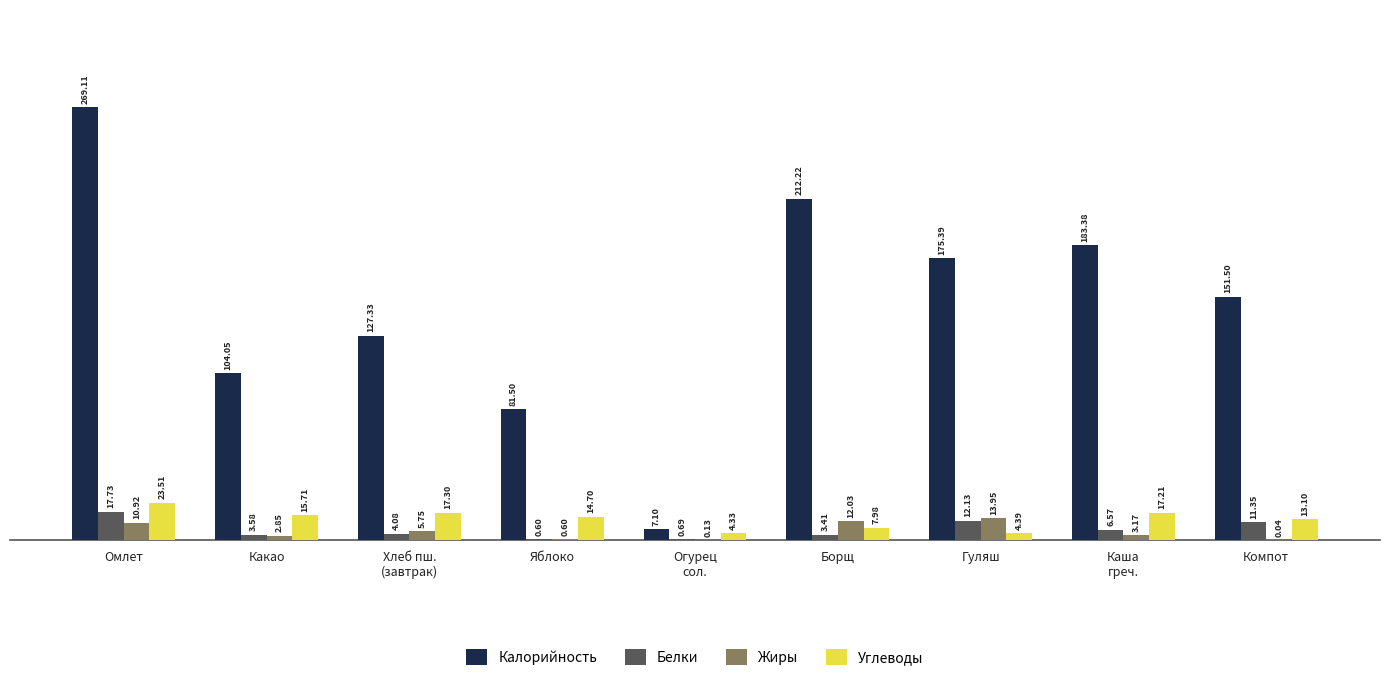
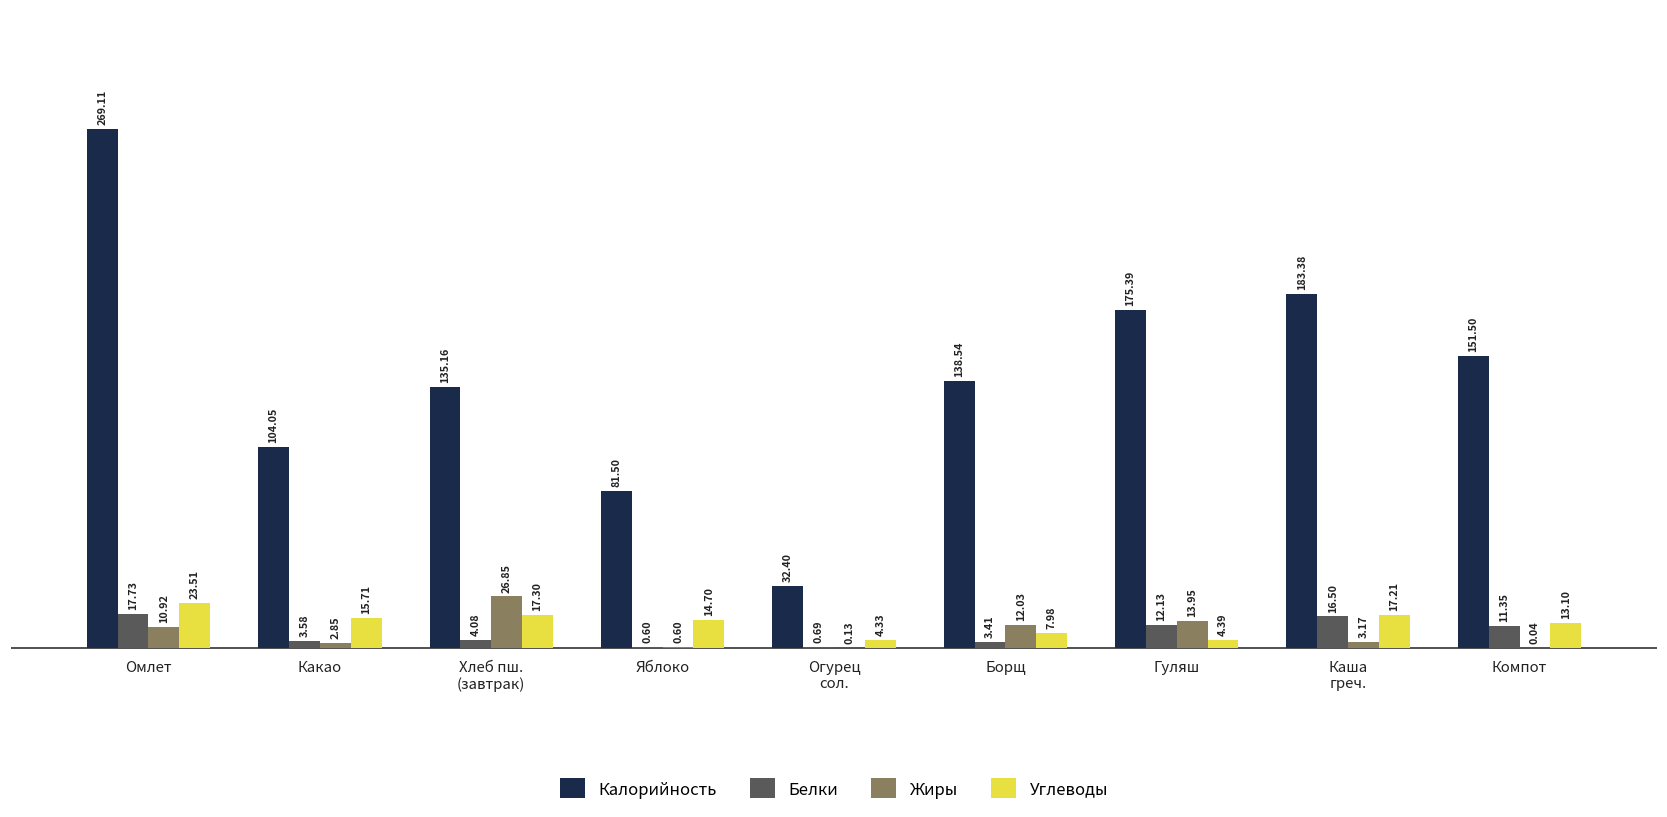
Калорийность, Хлеб пш. (завтрак): 127.33 -> 135.16
Жиры, Хлеб пш. (завтрак): 5.75 -> 26.85
Калорийность, Огурец сол.: 7.10 -> 32.40
Калорийность, Борщ: 212.22 -> 138.54
Белки, Каша греч.: 6.57 -> 16.50
